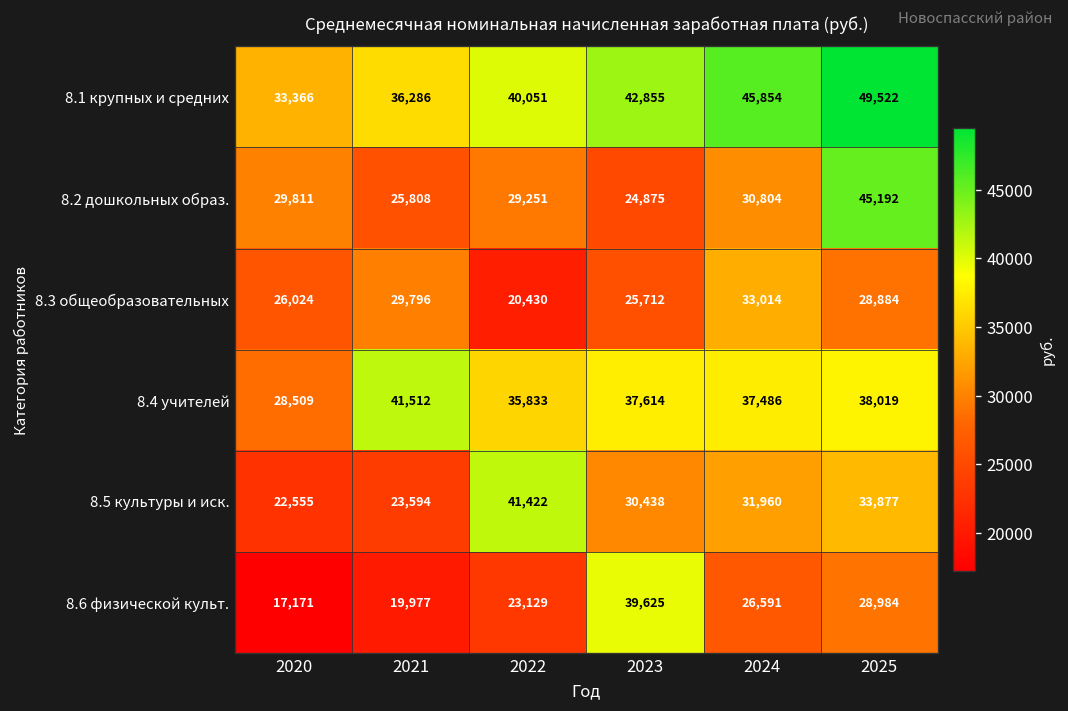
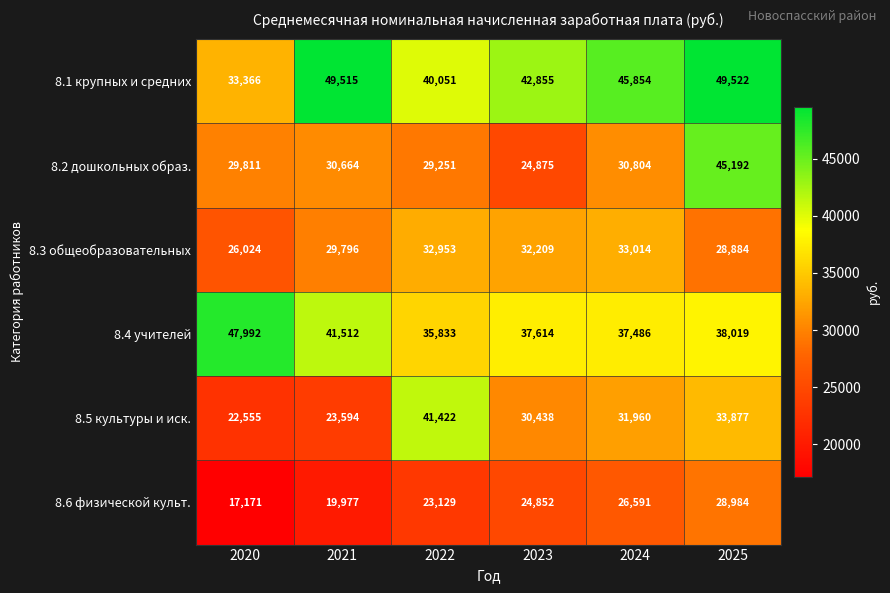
8.1 крупных и средних, 2021: 36,286 -> 49,515
8.2 дошкольных образ., 2021: 25,808 -> 30,664
8.3 общеобразовательных, 2022: 20,430 -> 32,953
8.3 общеобразовательных, 2023: 25,712 -> 32,209
8.4 учителей, 2020: 28,509 -> 47,992
8.6 физической культ., 2023: 39,625 -> 24,852
